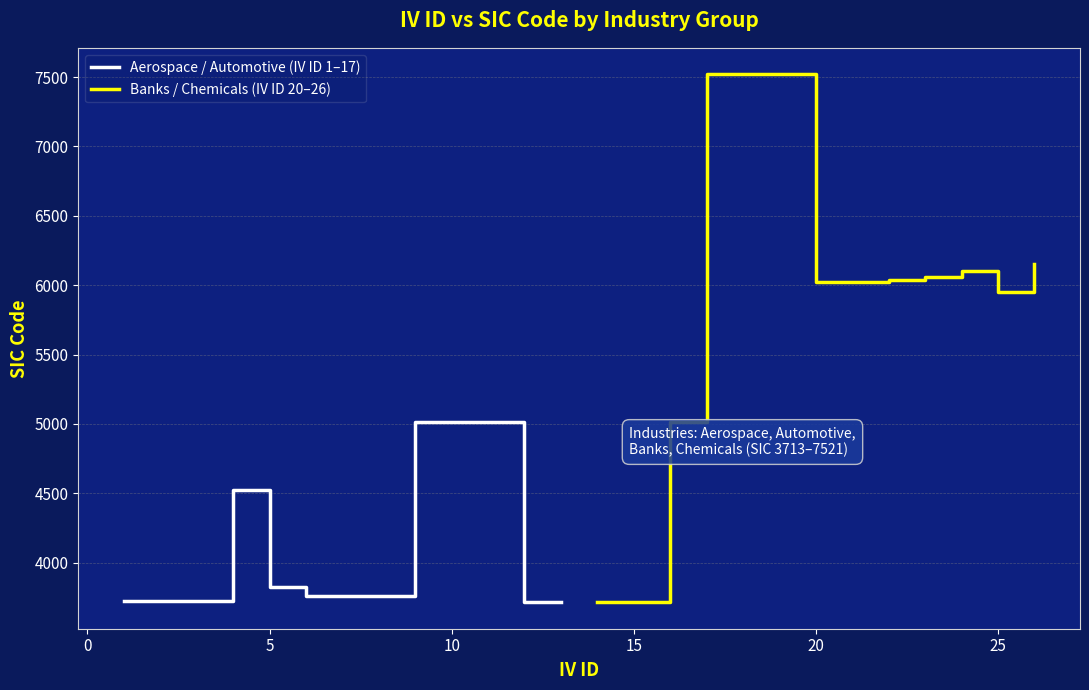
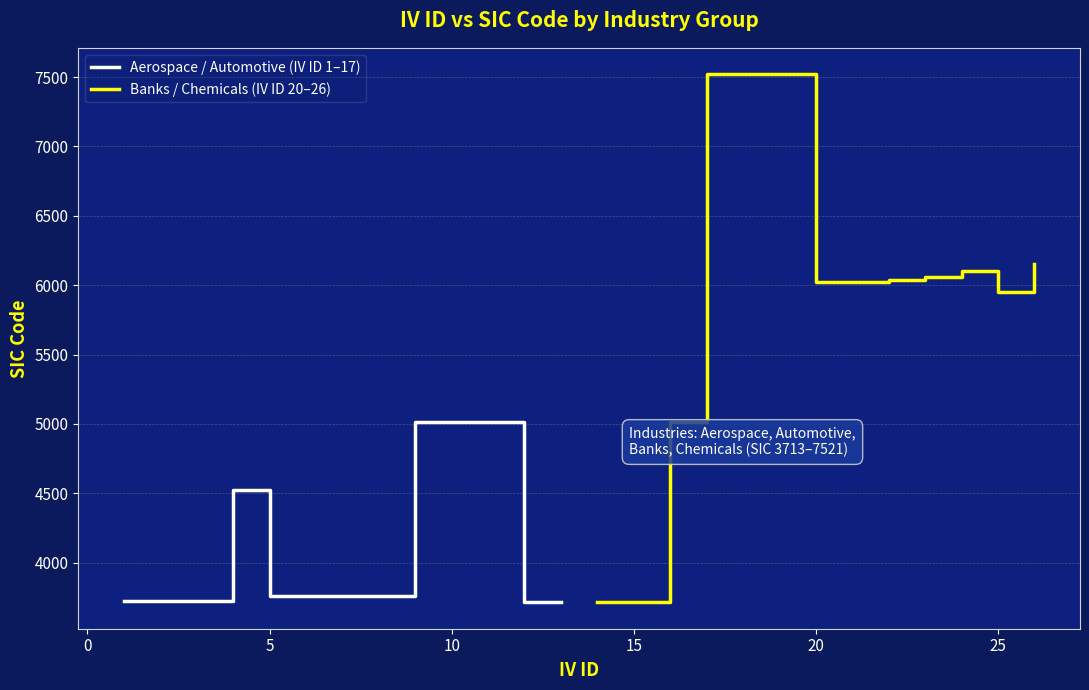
Aerospace / Automotive (IV ID 1–17), 5: 3820 -> 3760
